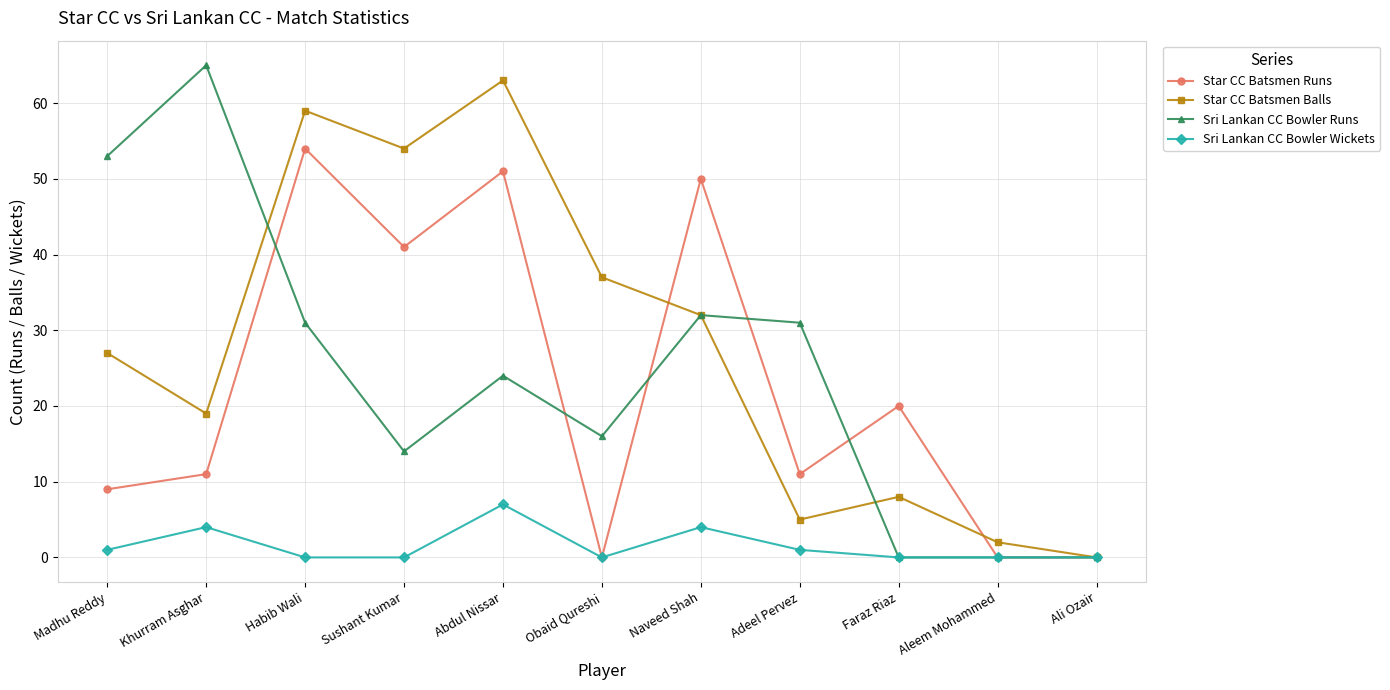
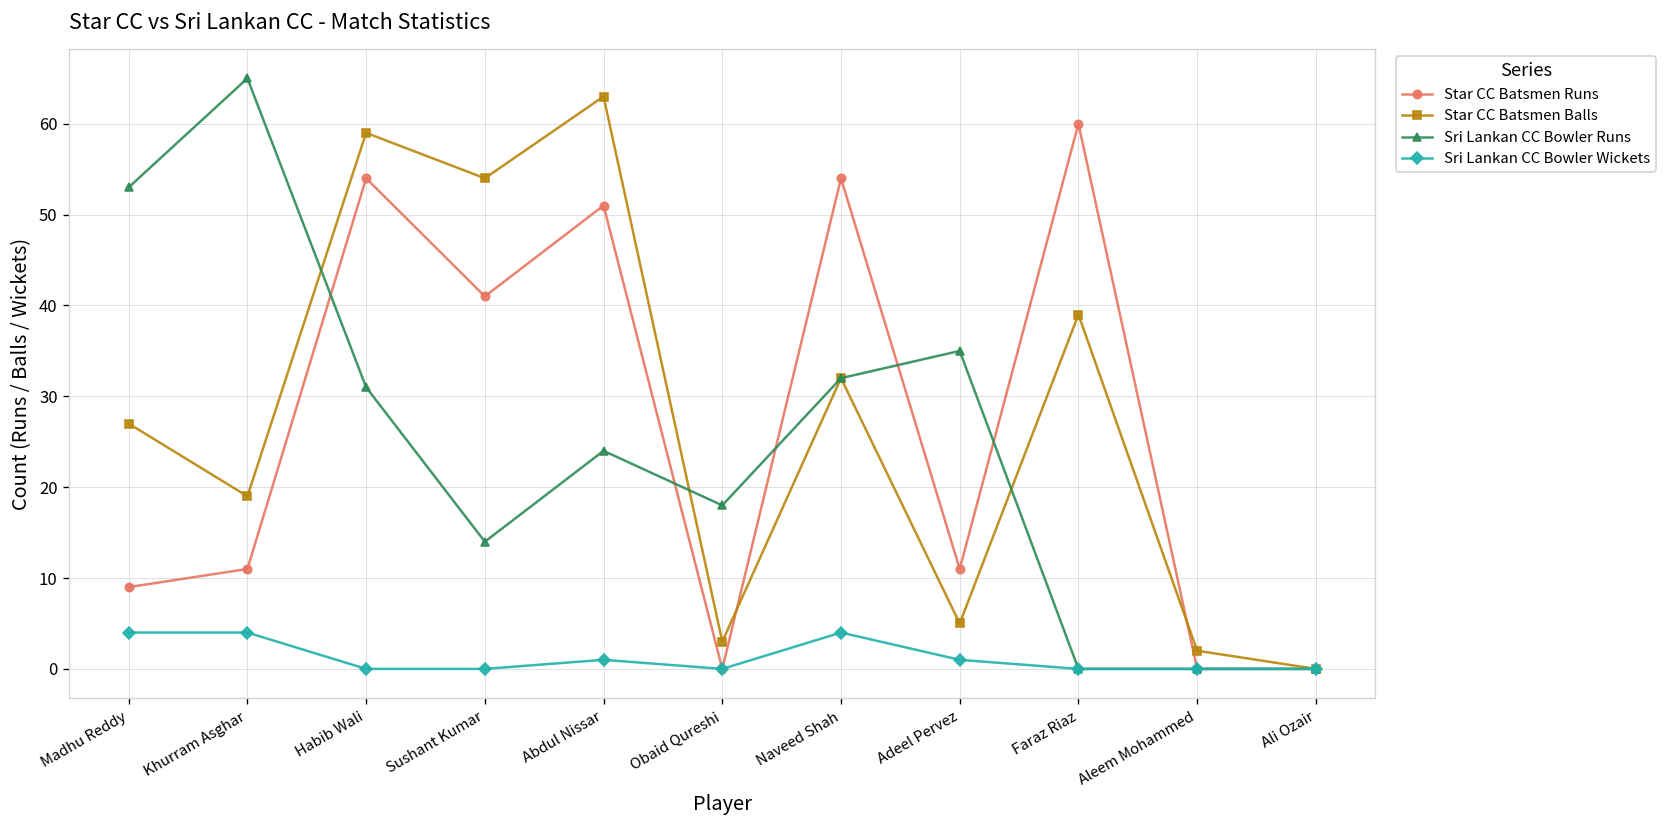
Sri Lankan CC Bowler Wickets, Madhu Reddy: 1 -> 4
Sri Lankan CC Bowler Wickets, Abdul Nissar: 7 -> 1
Star CC Batsmen Balls, Obaid Qureshi: 37 -> 3
Sri Lankan CC Bowler Runs, Obaid Qureshi: 16 -> 18
Star CC Batsmen Runs, Naveed Shah: 50 -> 54
Sri Lankan CC Bowler Runs, Adeel Pervez: 31 -> 35
Star CC Batsmen Runs, Faraz Riaz: 20 -> 60
Star CC Batsmen Balls, Faraz Riaz: 8 -> 39
